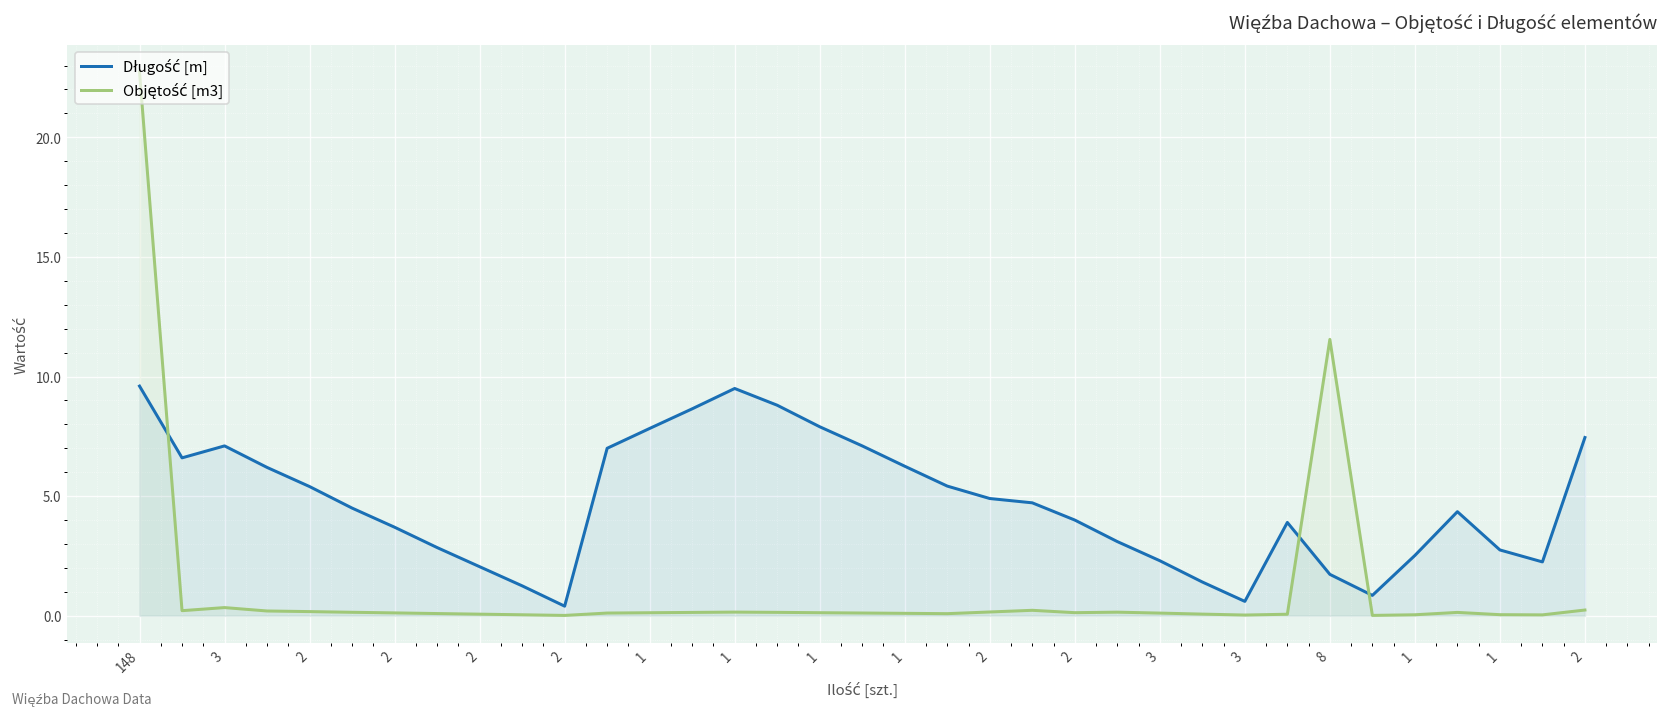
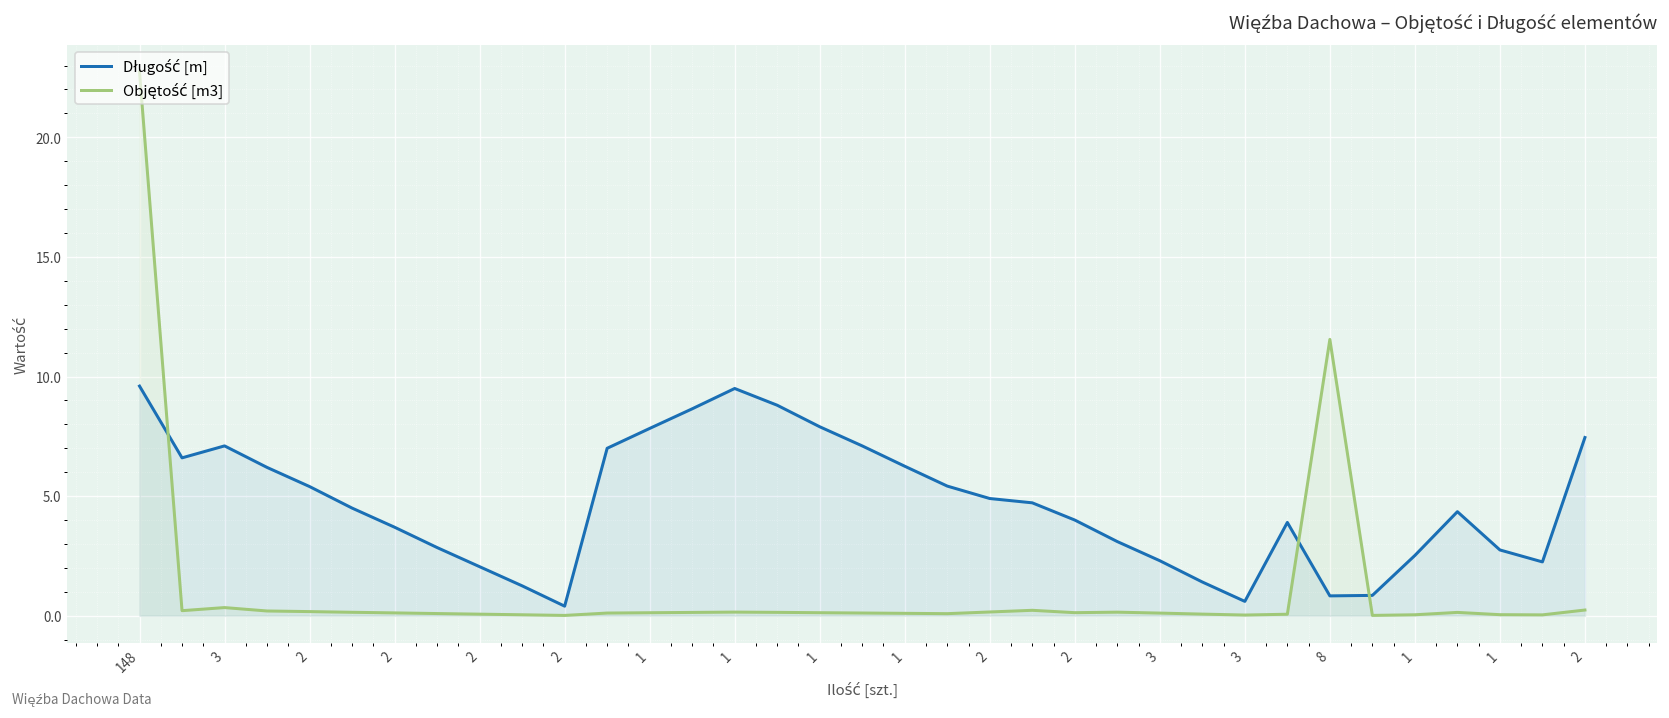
Długość [m], 8: 1.7 -> 0.8
